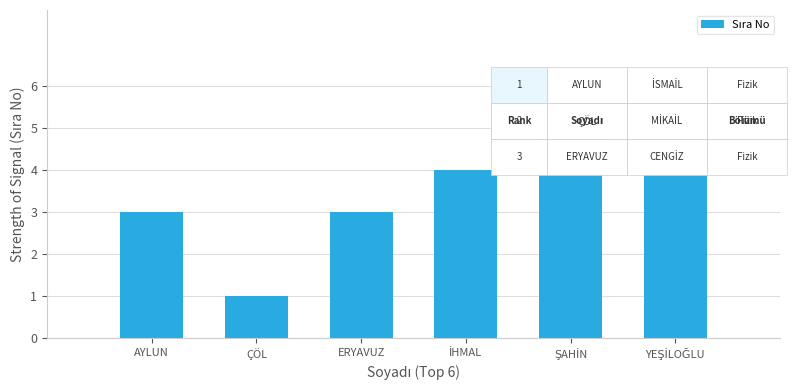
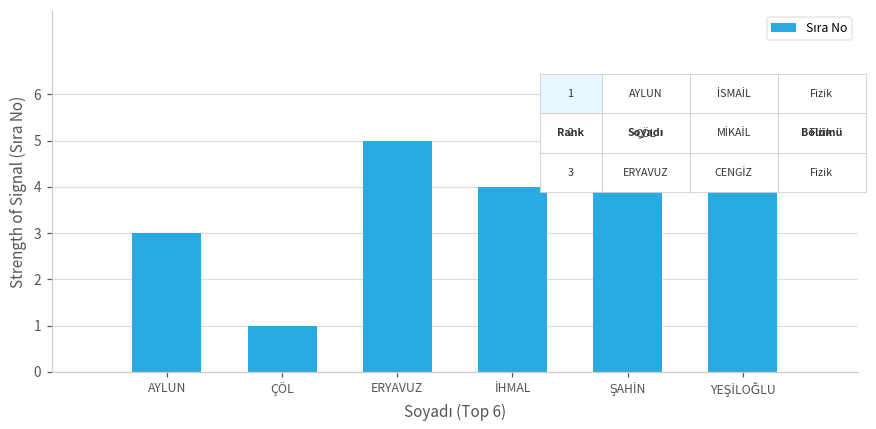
ERYAVUZ: 3 -> 5
